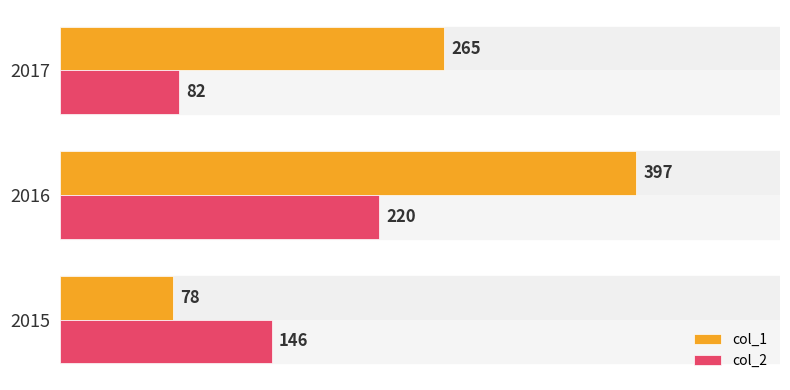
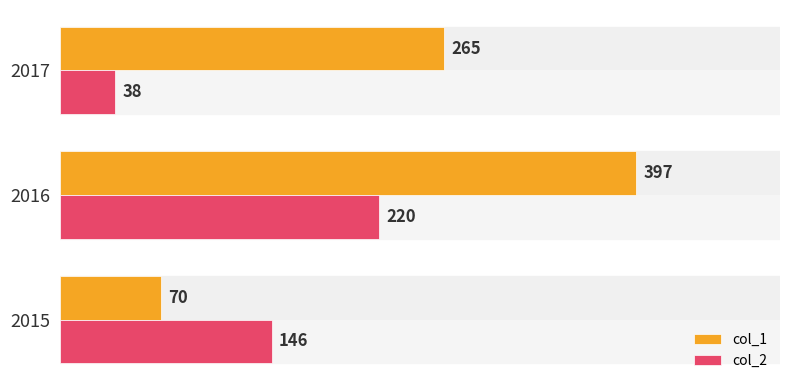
col_2, 2017: 82 -> 38
col_1, 2015: 78 -> 70
